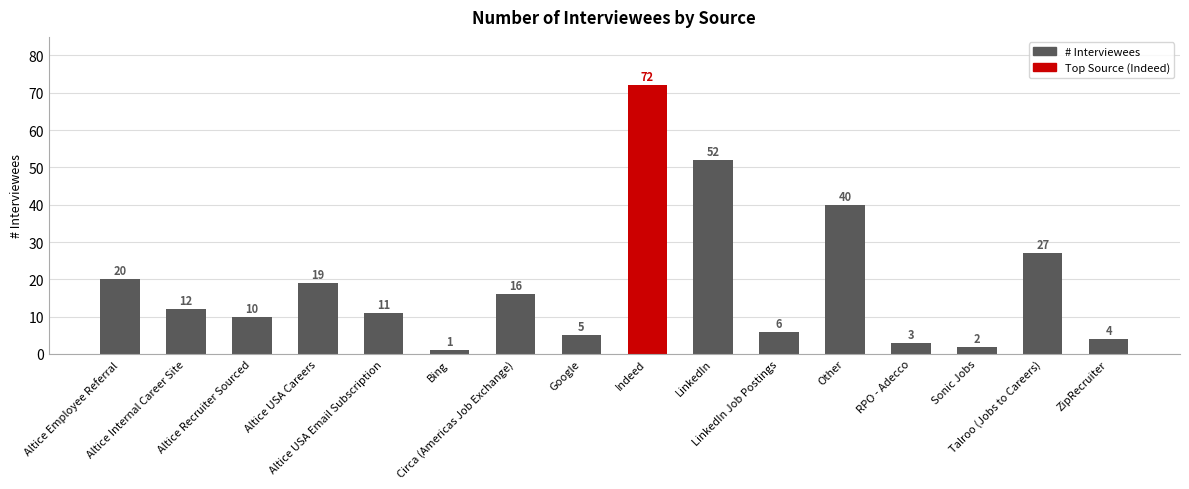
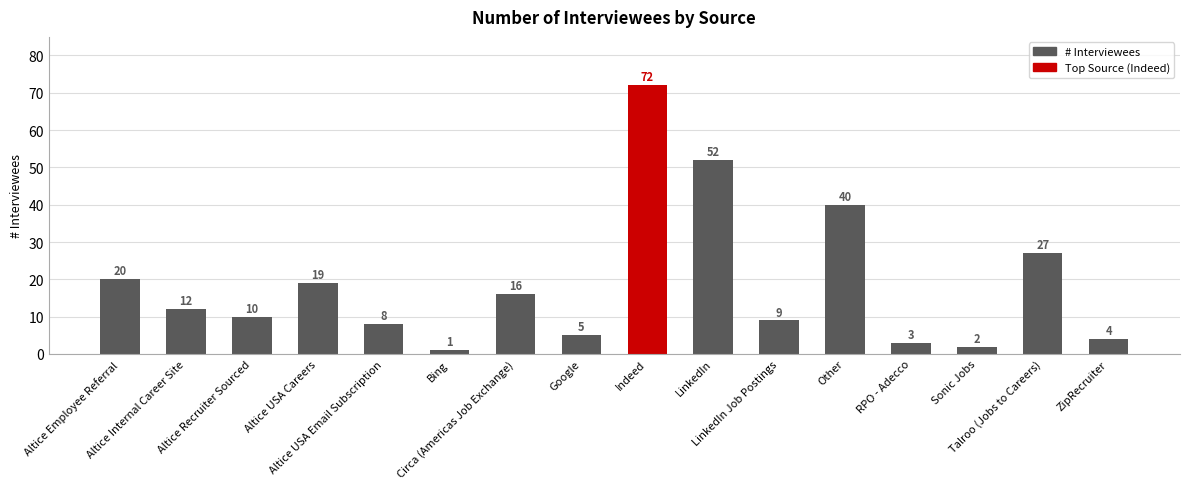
Altice USA Email Subscription: 11 -> 8
LinkedIn Job Postings: 6 -> 9
